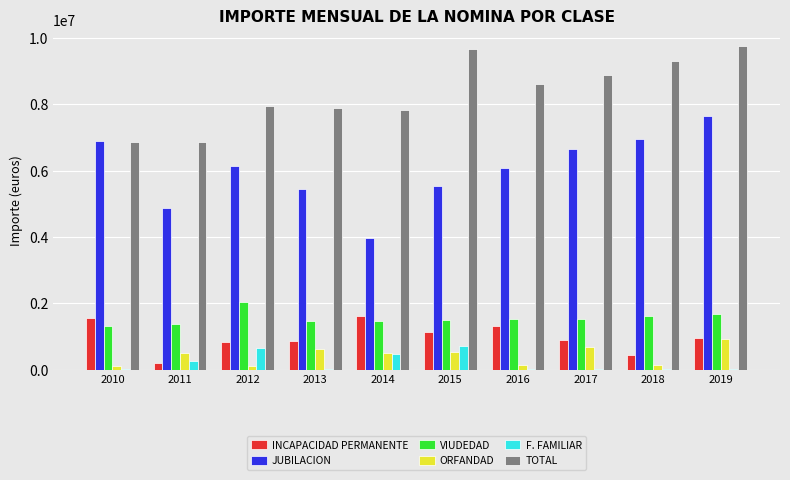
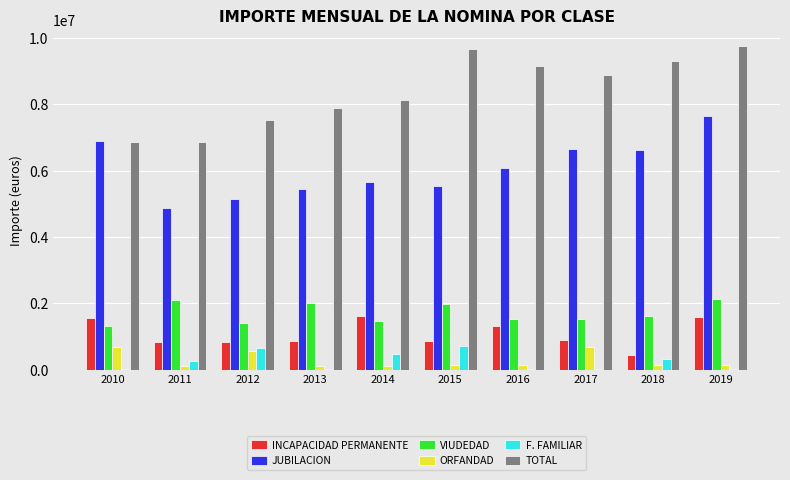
ORFANDAD, 2010: 100000 -> 700000
INCAPACIDAD PERMANENTE, 2011: 200000 -> 800000
VIUDEDAD, 2011: 1400000 -> 2100000
ORFANDAD, 2011: 500000 -> 100000
JUBILACION, 2012: 6200000 -> 5200000
VIUDEDAD, 2012: 2000000 -> 1400000
ORFANDAD, 2012: 100000 -> 600000
TOTAL, 2012: 7900000 -> 7500000
VIUDEDAD, 2013: 1500000 -> 2000000
ORFANDAD, 2013: 600000 -> 100000
JUBILACION, 2014: 4000000 -> 5700000
ORFANDAD, 2014: 500000 -> 100000
TOTAL, 2014: 7800000 -> 8100000
INCAPACIDAD PERMANENTE, 2015: 1100000 -> 900000
VIUDEDAD, 2015: 1500000 -> 2000000
ORFANDAD, 2015: 500000 -> 100000
TOTAL, 2016: 8600000 -> 9200000
JUBILACION, 2018: 7000000 -> 6600000
F. FAMILIAR, 2018: 0 -> 300000
INCAPACIDAD PERMANENTE, 2019: 900000 -> 1600000
VIUDEDAD, 2019: 1700000 -> 2100000
ORFANDAD, 2019: 900000 -> 100000
